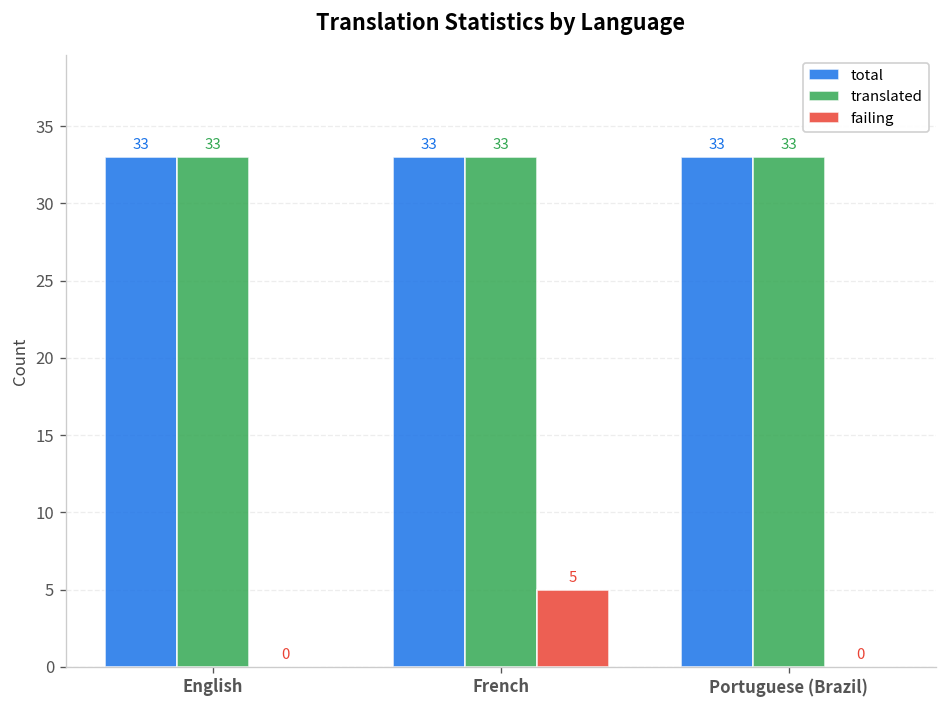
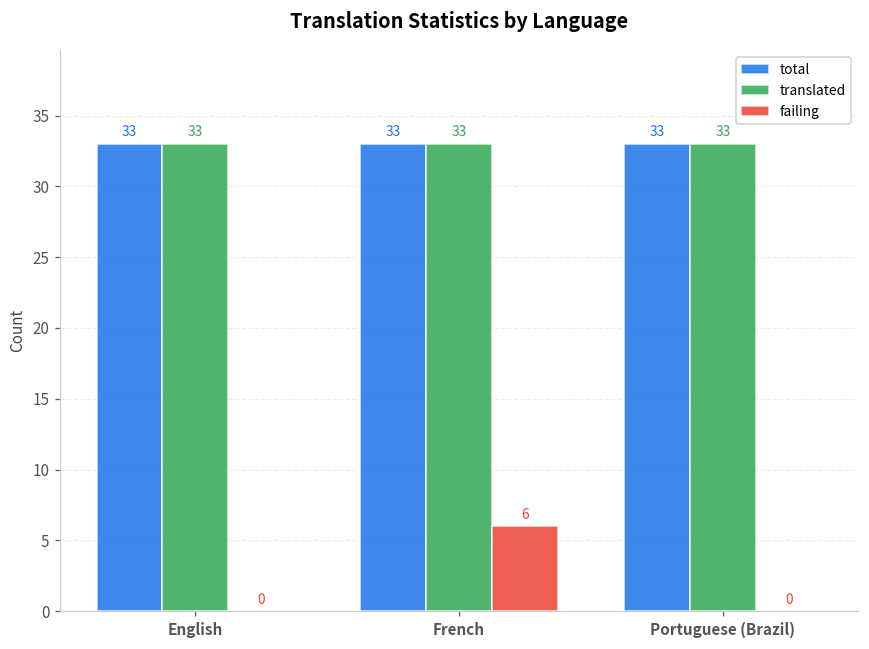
failing, French: 5 -> 6
